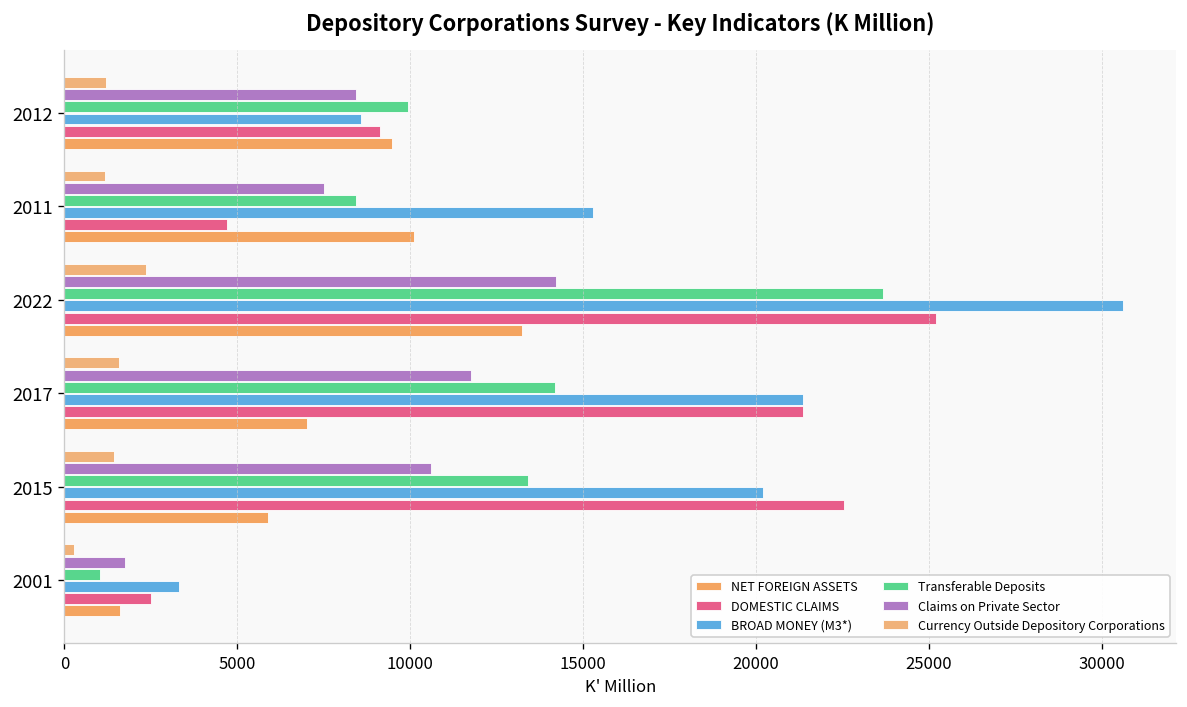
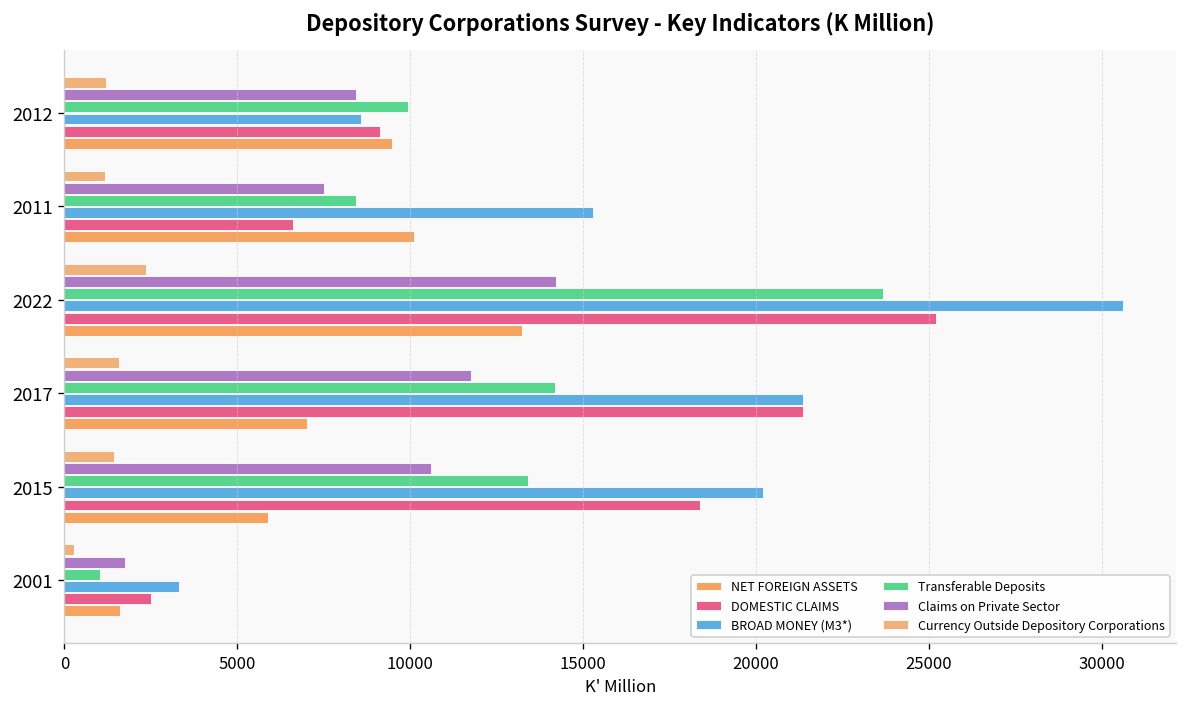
DOMESTIC CLAIMS, 2011: 4700 -> 6600
DOMESTIC CLAIMS, 2015: 22600 -> 18400
